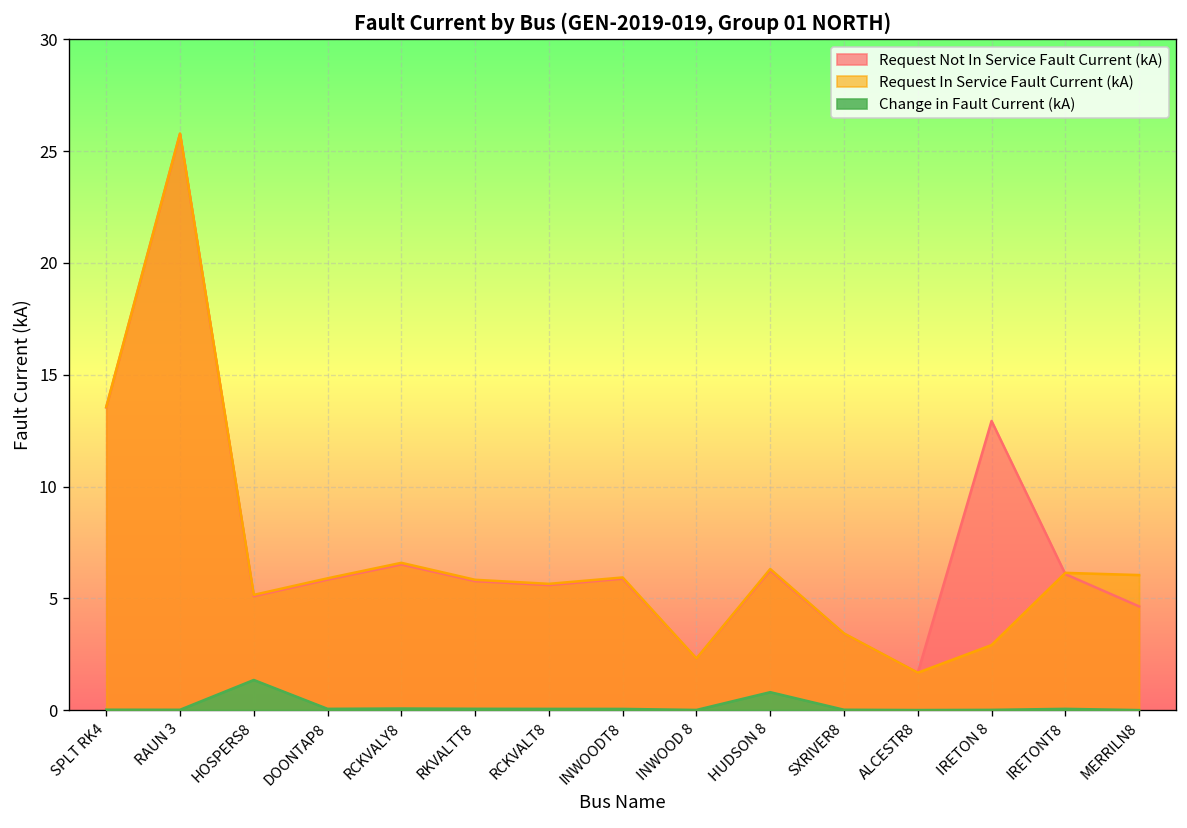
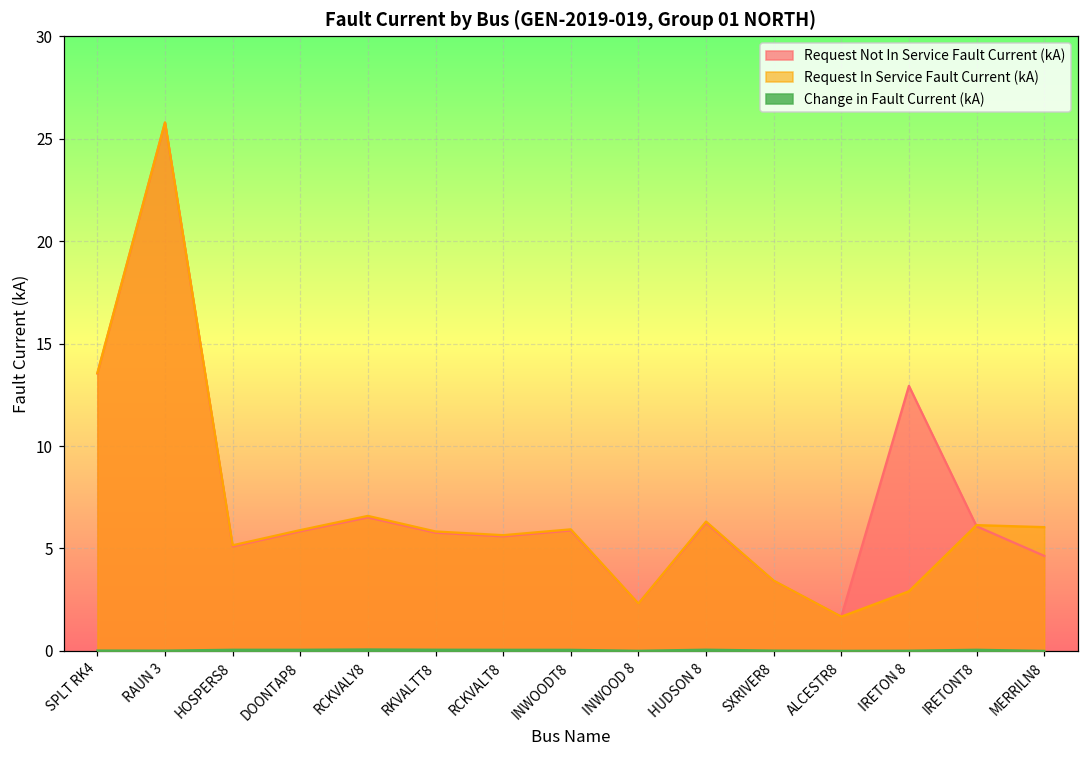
Change in Fault Current (kA), HOSPERS8: 1.3 -> 0.1
Change in Fault Current (kA), HUDSON 8: 0.8 -> 0.1
